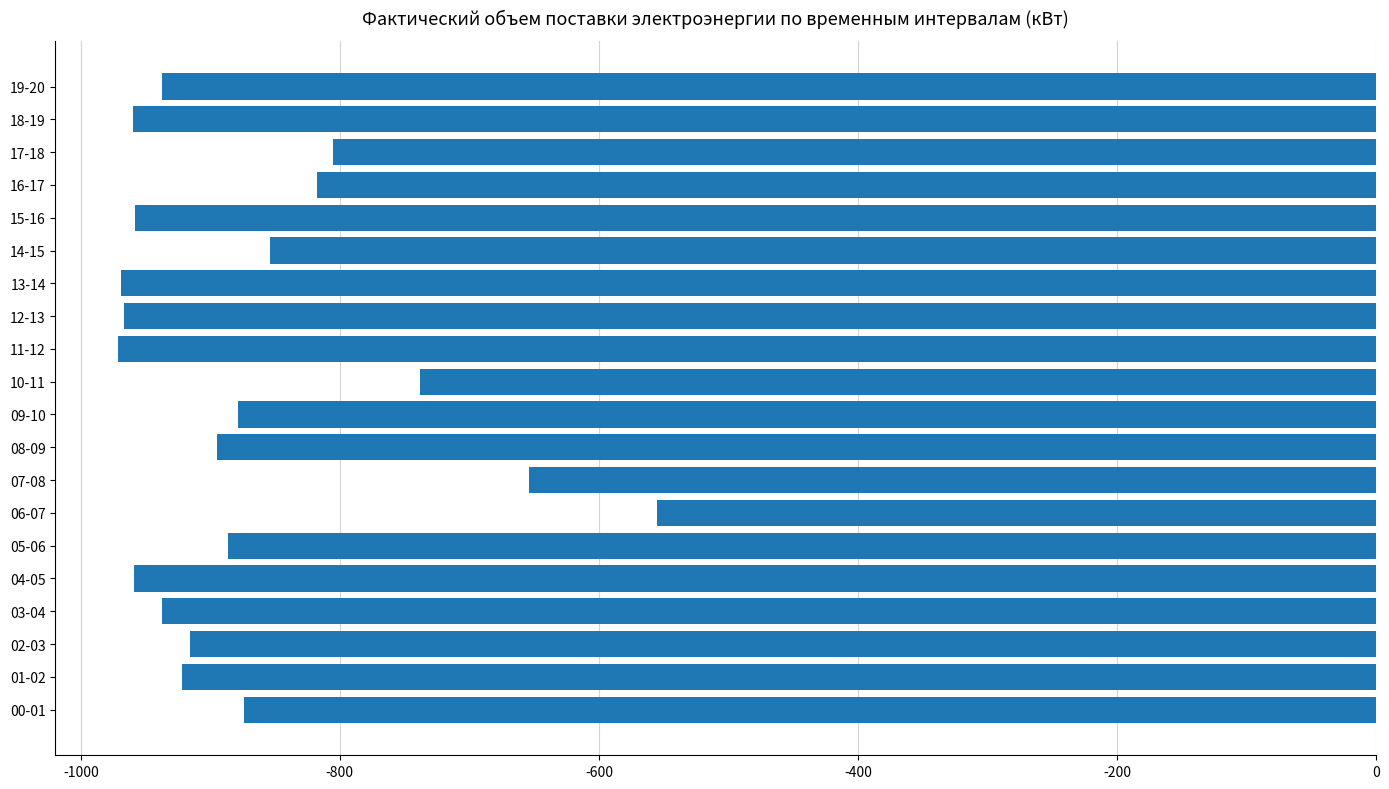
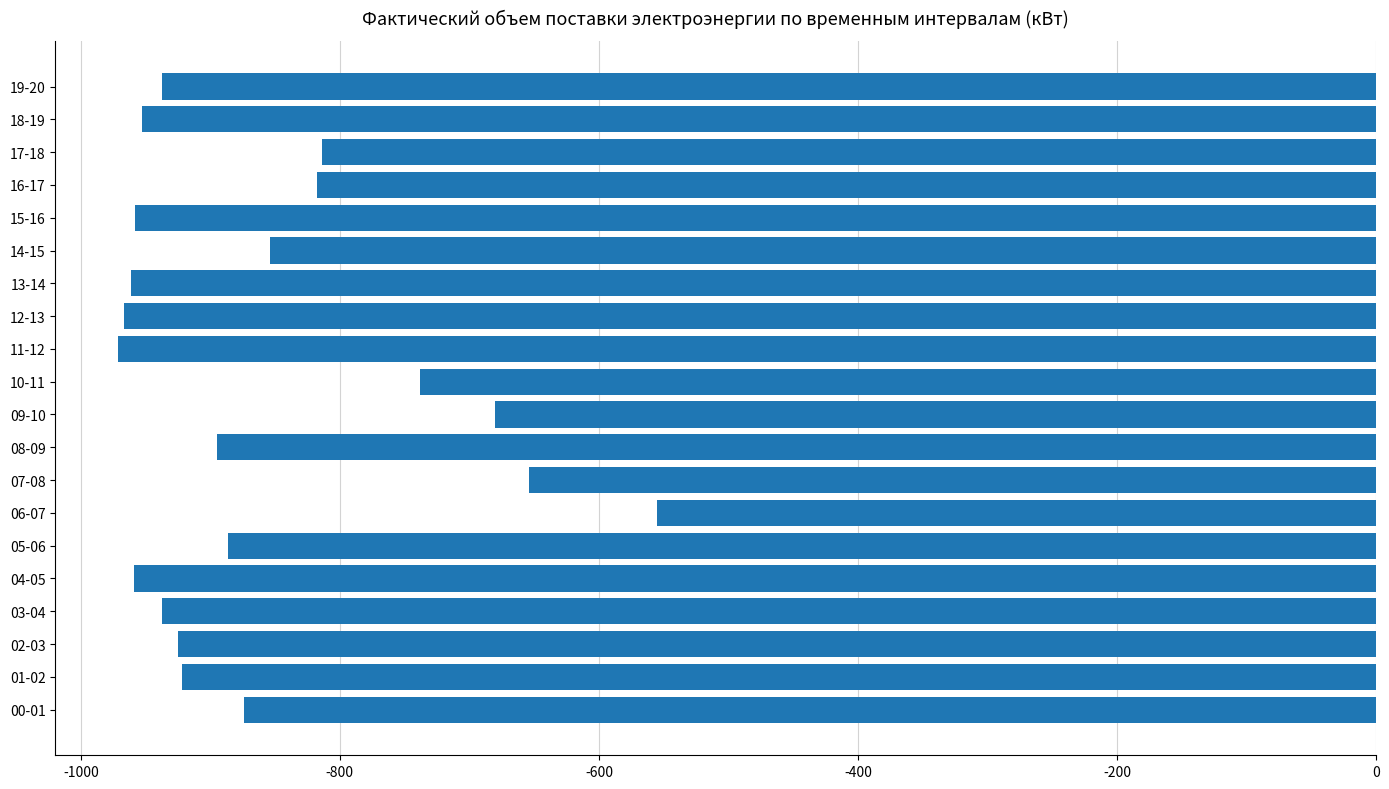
18-19: -960 -> -953
17-18: -805 -> -814
13-14: -969 -> -961
09-10: -879 -> -680
02-03: -916 -> -925
